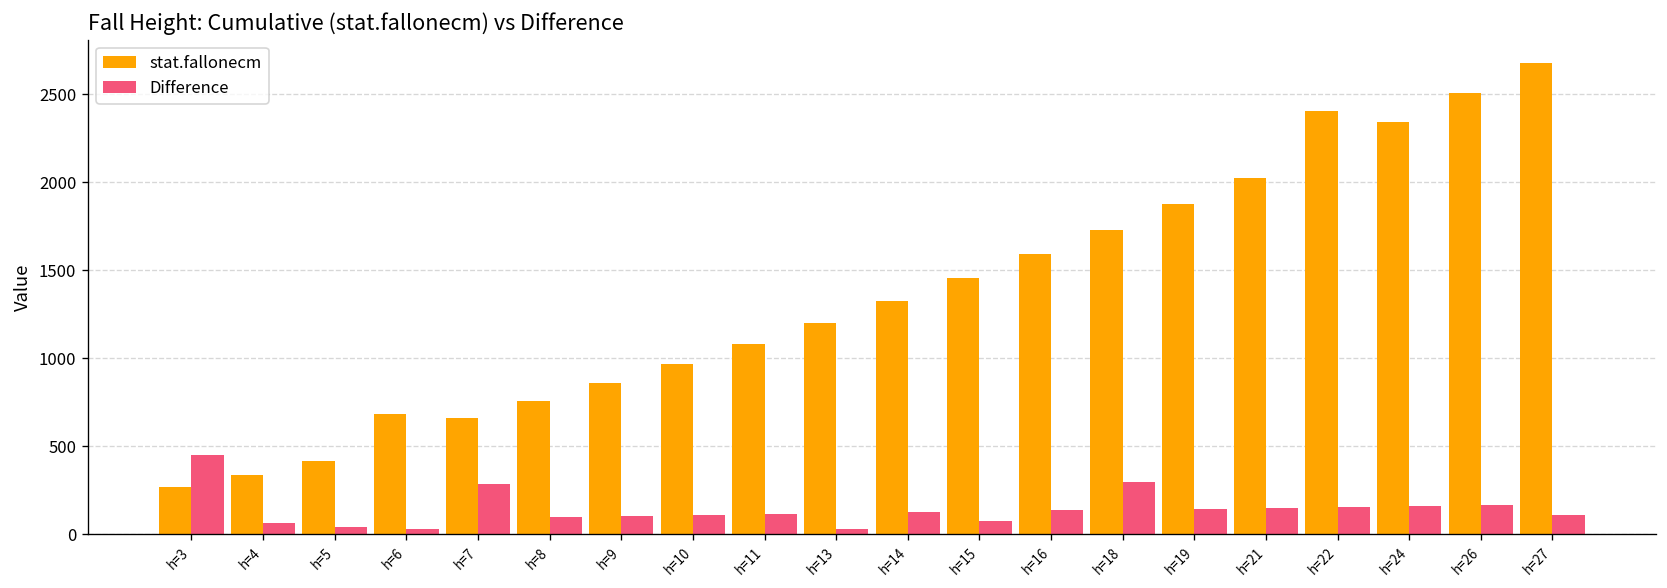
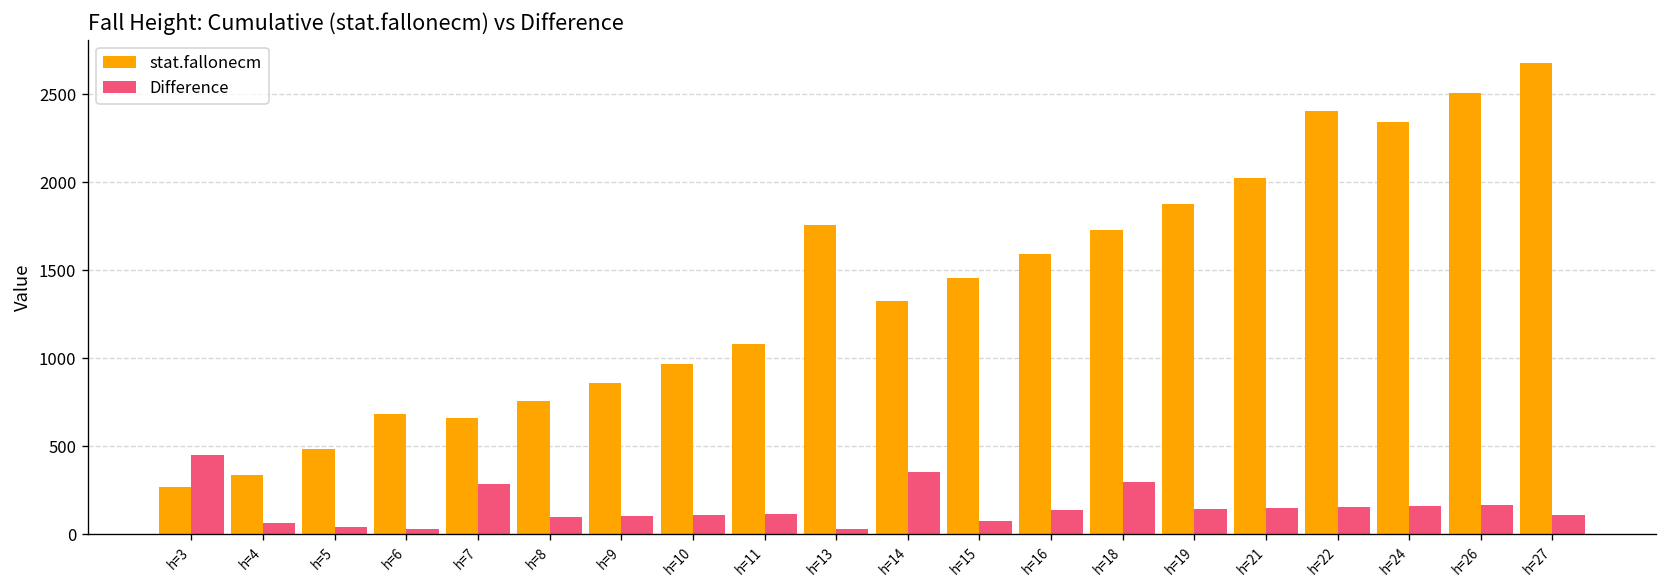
stat.fallonecm, h=5: 410 -> 480
stat.fallonecm, h=13: 1200 -> 1760
Difference, h=14: 130 -> 350
